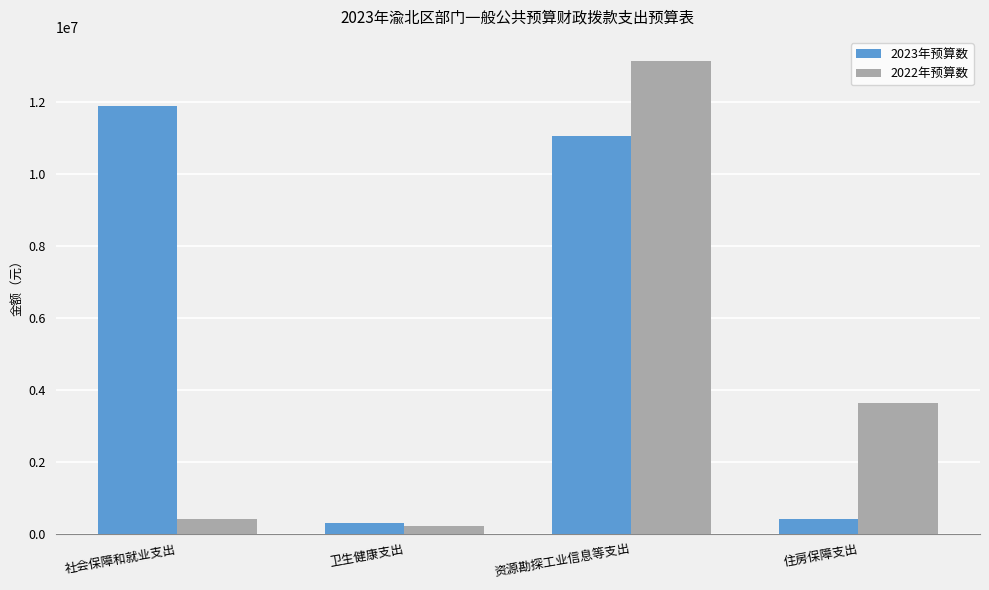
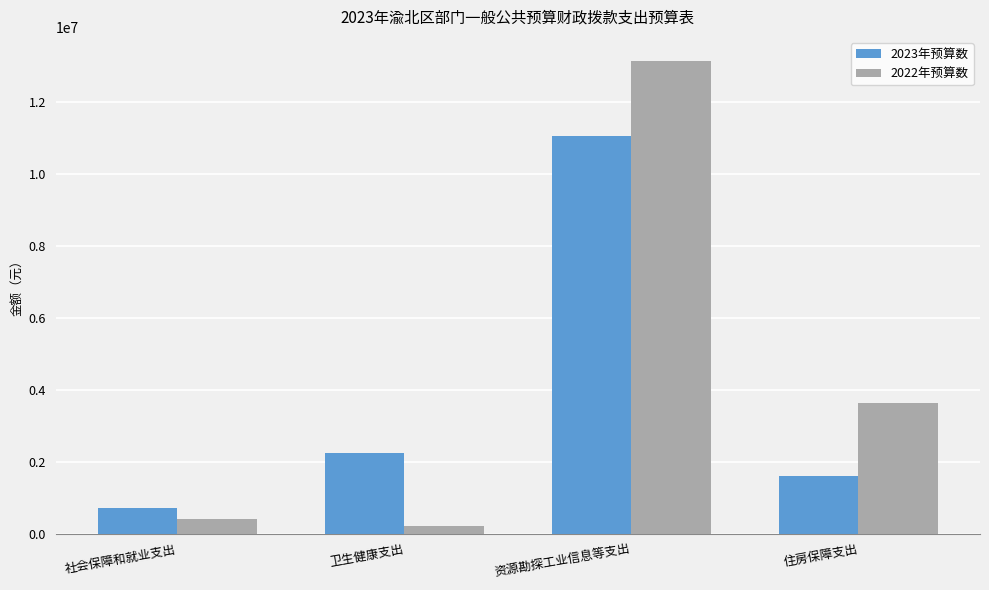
2023年预算数, 社会保障和就业支出: 11900000 -> 700000
2023年预算数, 卫生健康支出: 300000 -> 2200000
2023年预算数, 住房保障支出: 400000 -> 1600000
